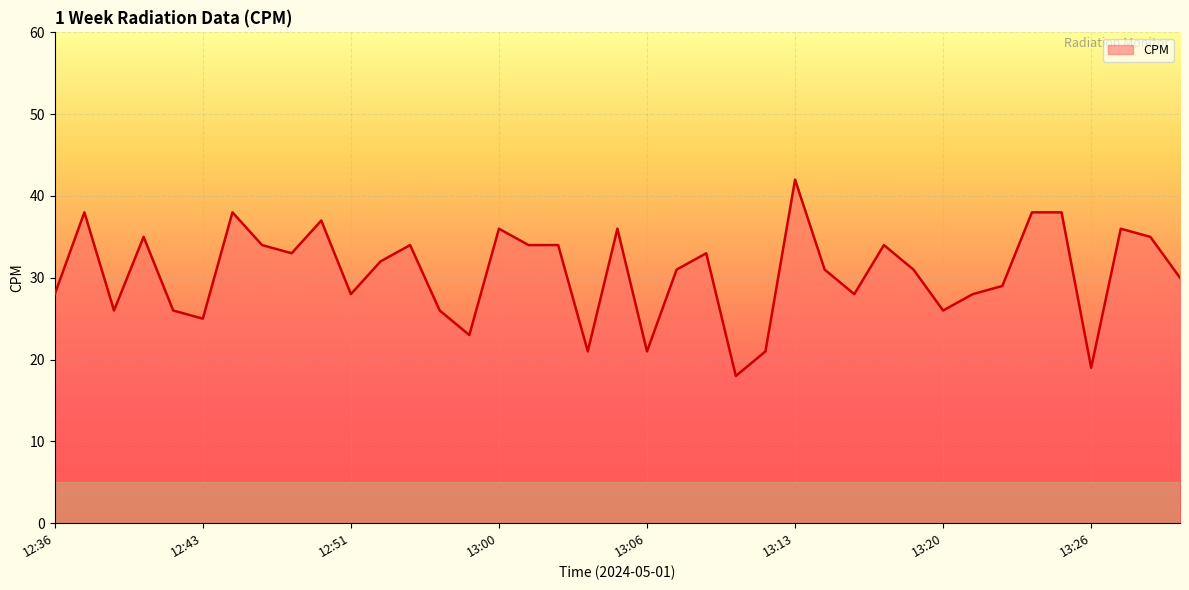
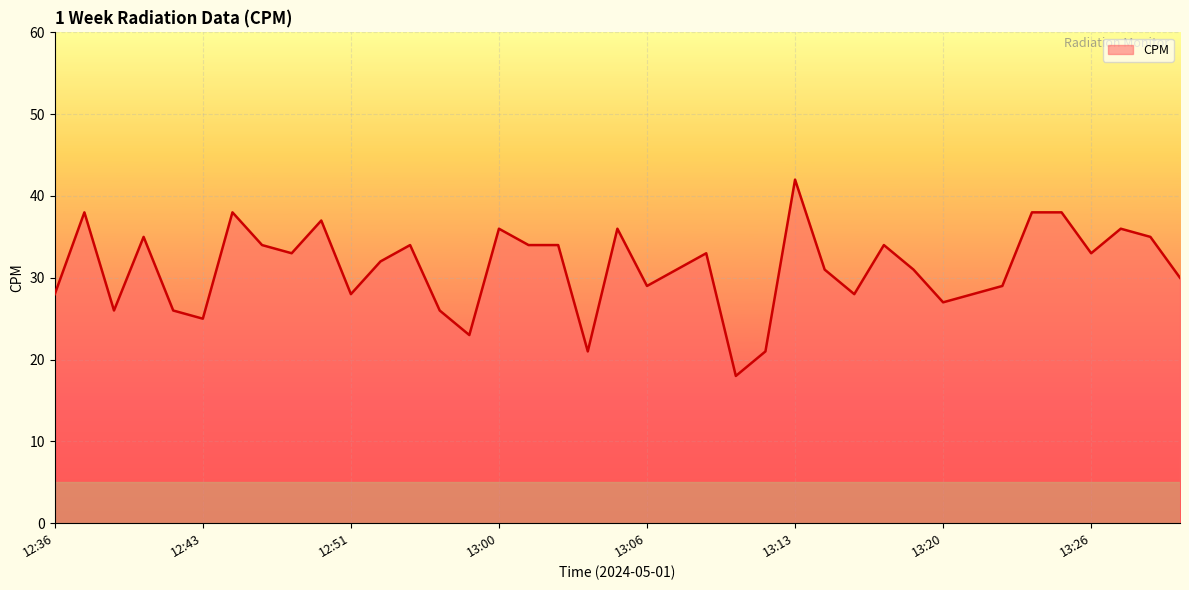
13:06: 21 -> 29
13:20: 26 -> 27
13:26: 19 -> 33
